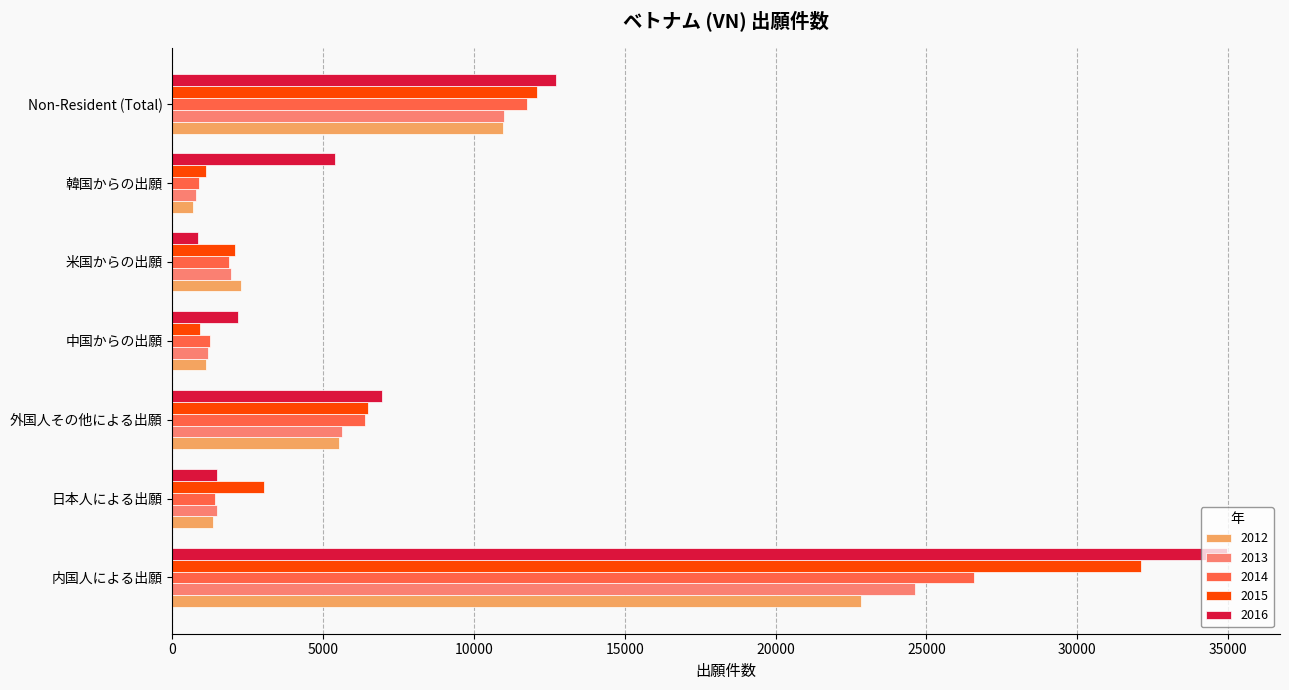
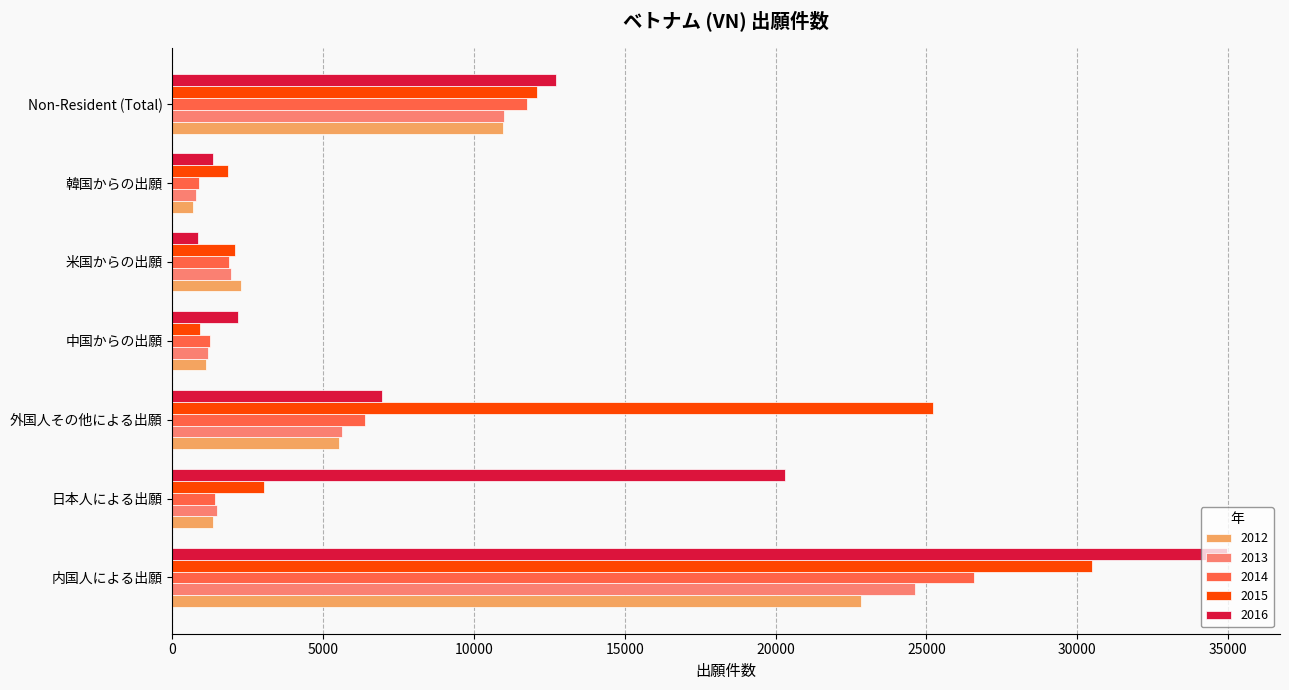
2016, 韓国からの出願: 5400 -> 1300
2015, 韓国からの出願: 1100 -> 1900
2015, 外国人その他による出願: 6500 -> 25200
2016, 日本人による出願: 1500 -> 20300
2015, 内国人による出願: 32100 -> 30500
